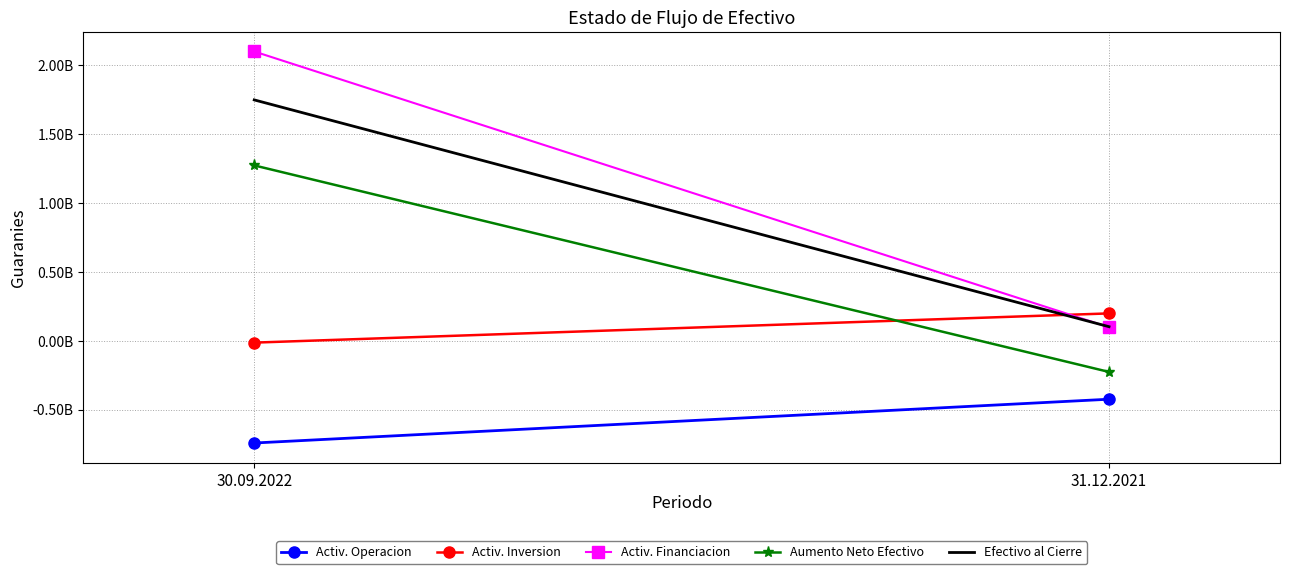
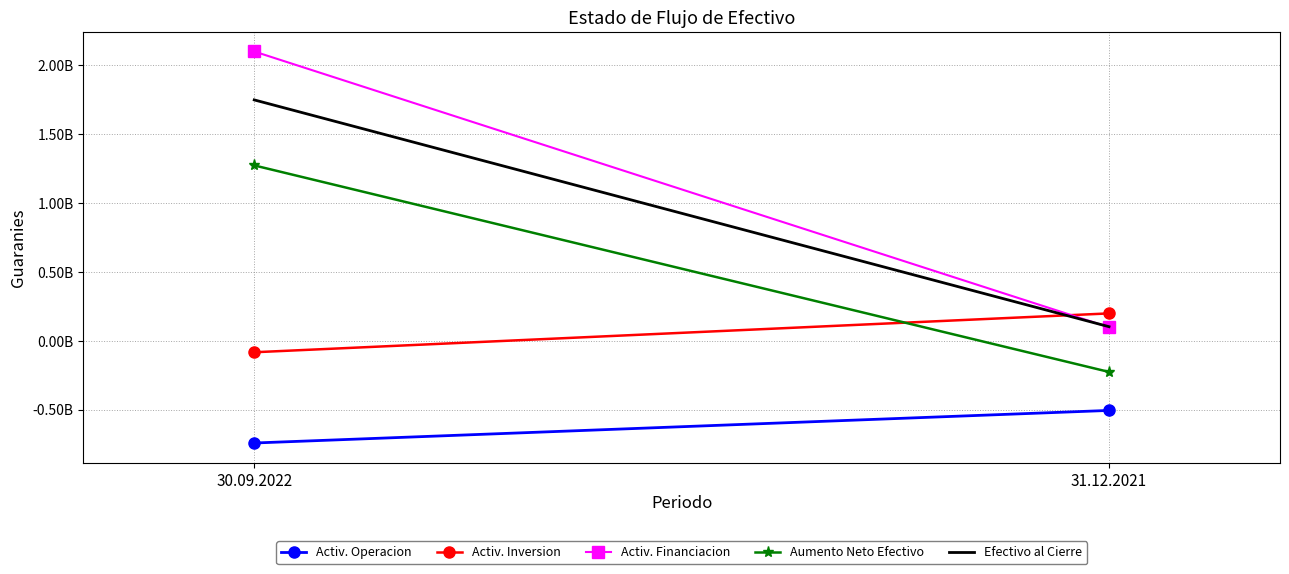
Activ. Inversion, 30.09.2022: -10000000 -> -80000000
Activ. Operacion, 31.12.2021: -430000000 -> -510000000
